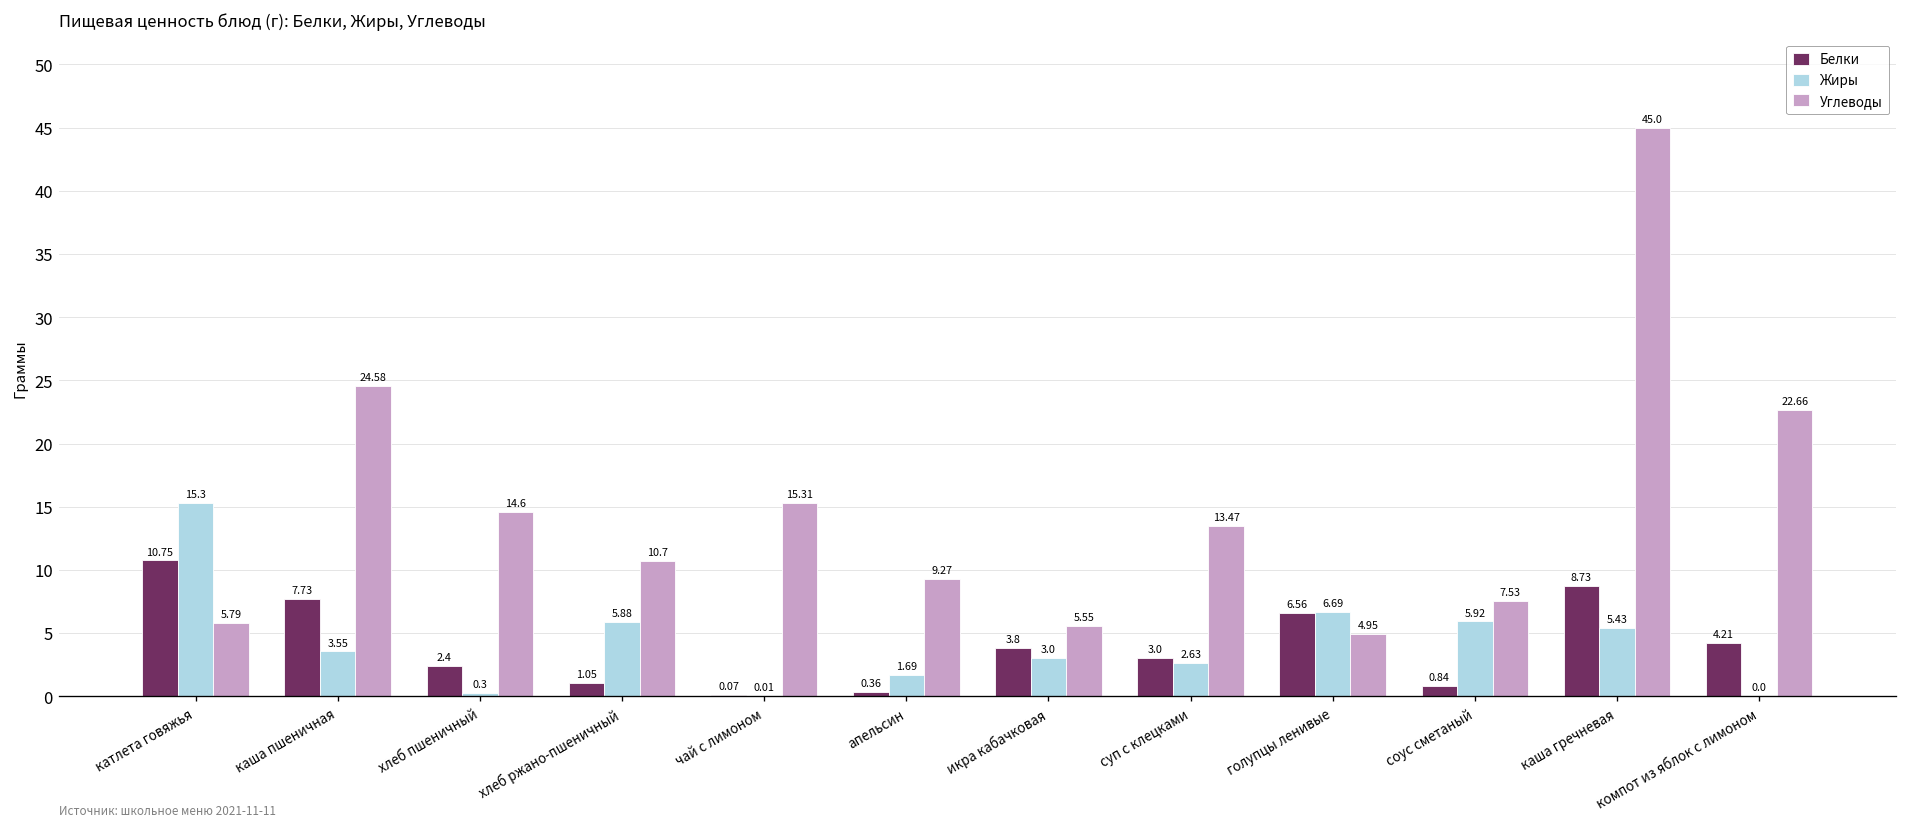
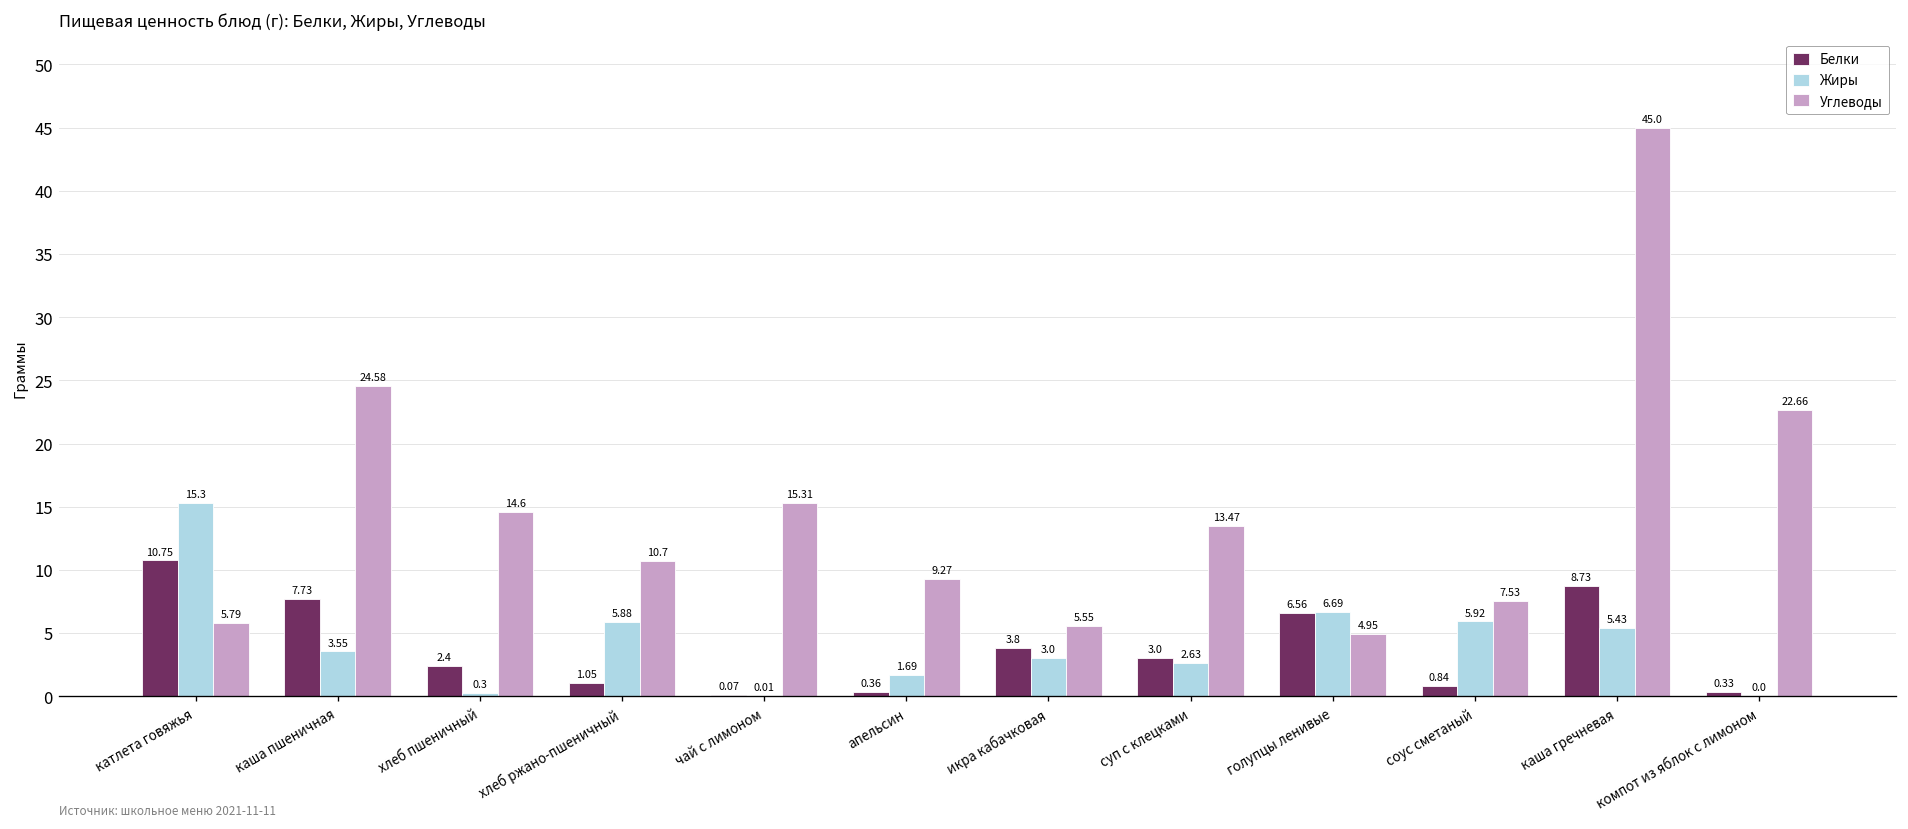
Белки, компот из яблок с лимоном: 4.21 -> 0.33
